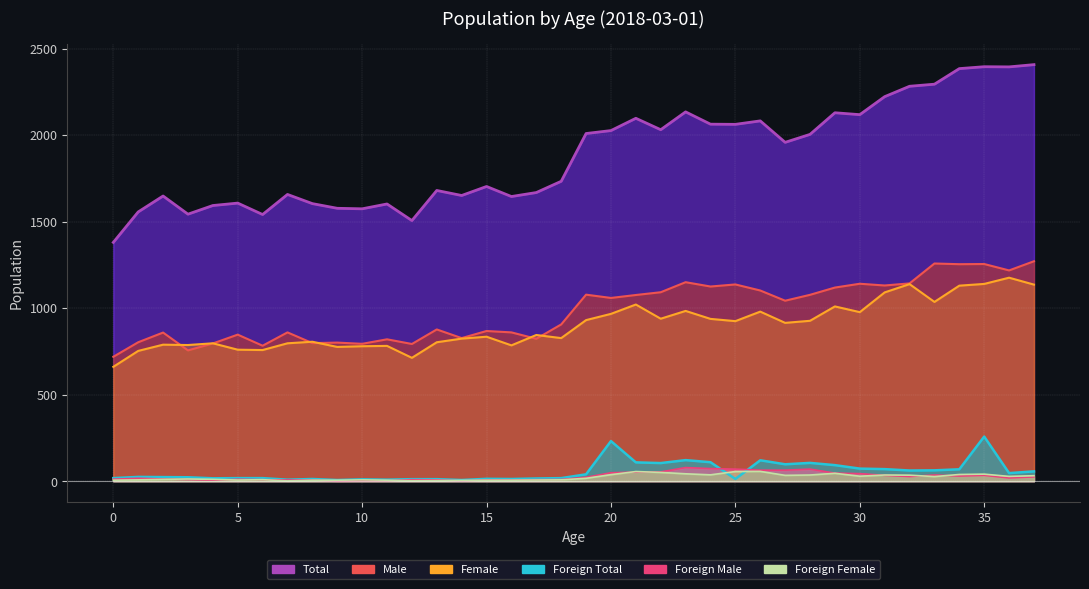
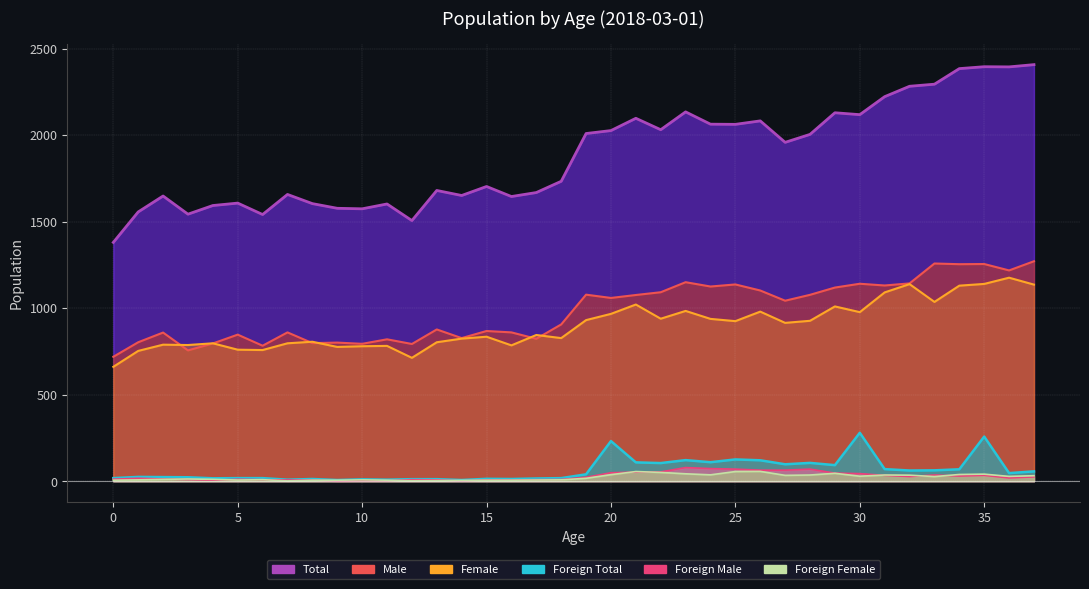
Foreign Total, 25: 10 -> 130
Foreign Total, 30: 70 -> 280
